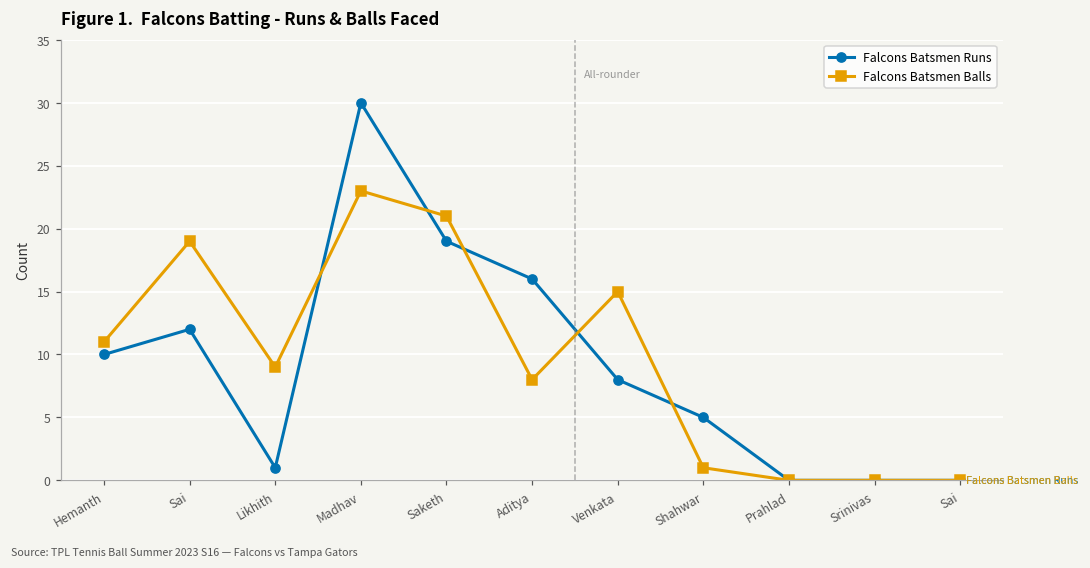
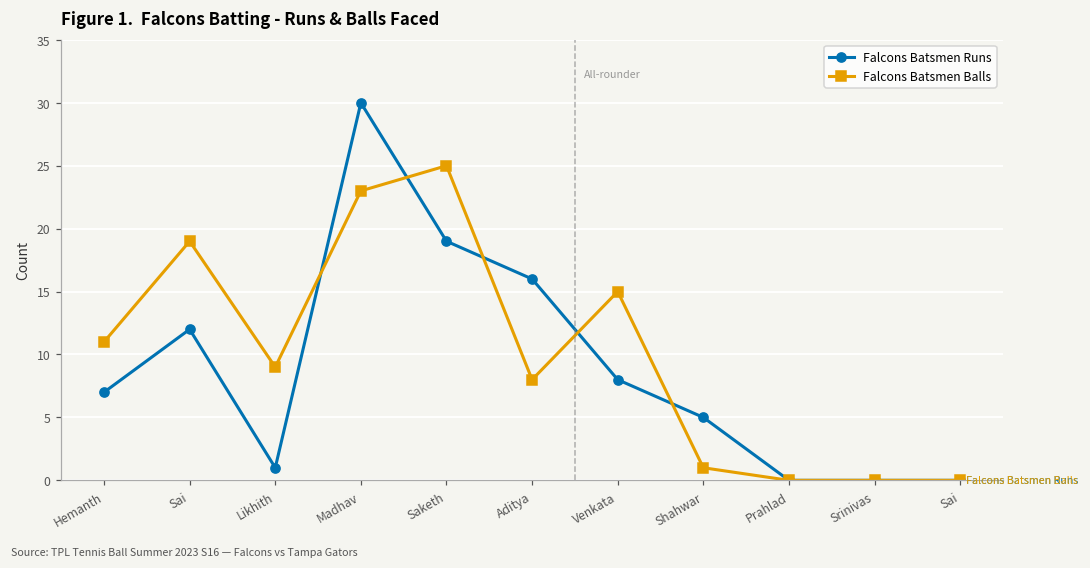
Falcons Batsmen Runs, Hemanth: 10 -> 7
Falcons Batsmen Balls, Saketh: 21 -> 25
